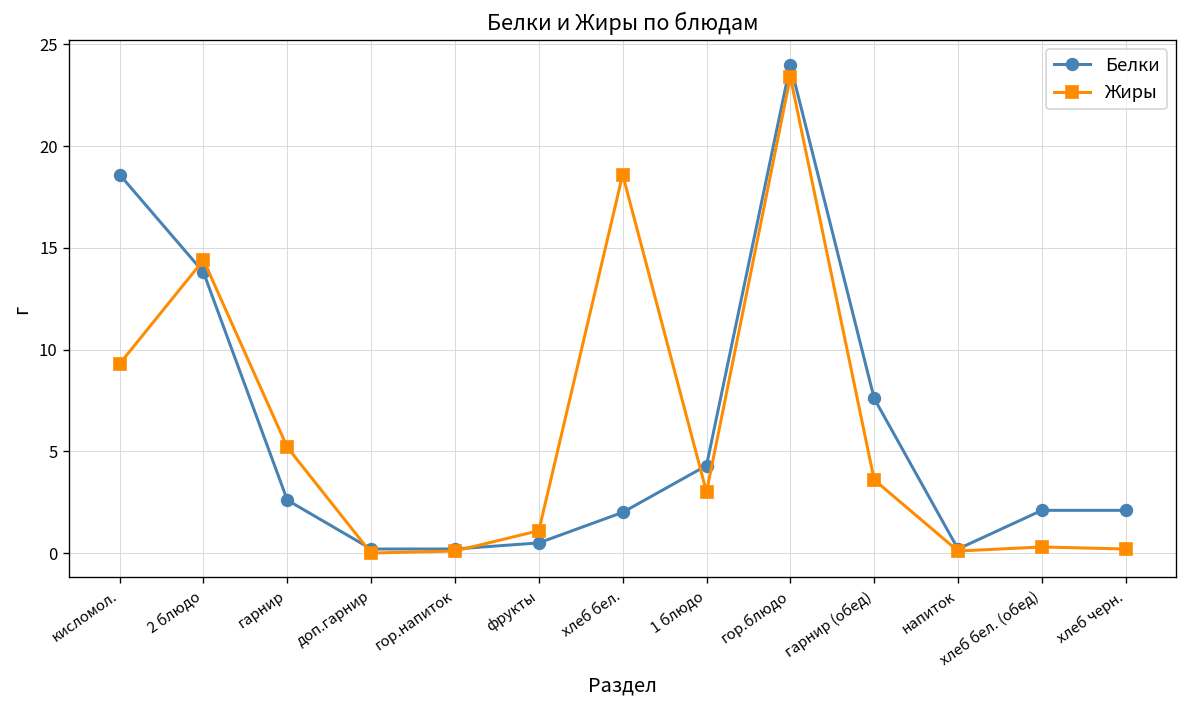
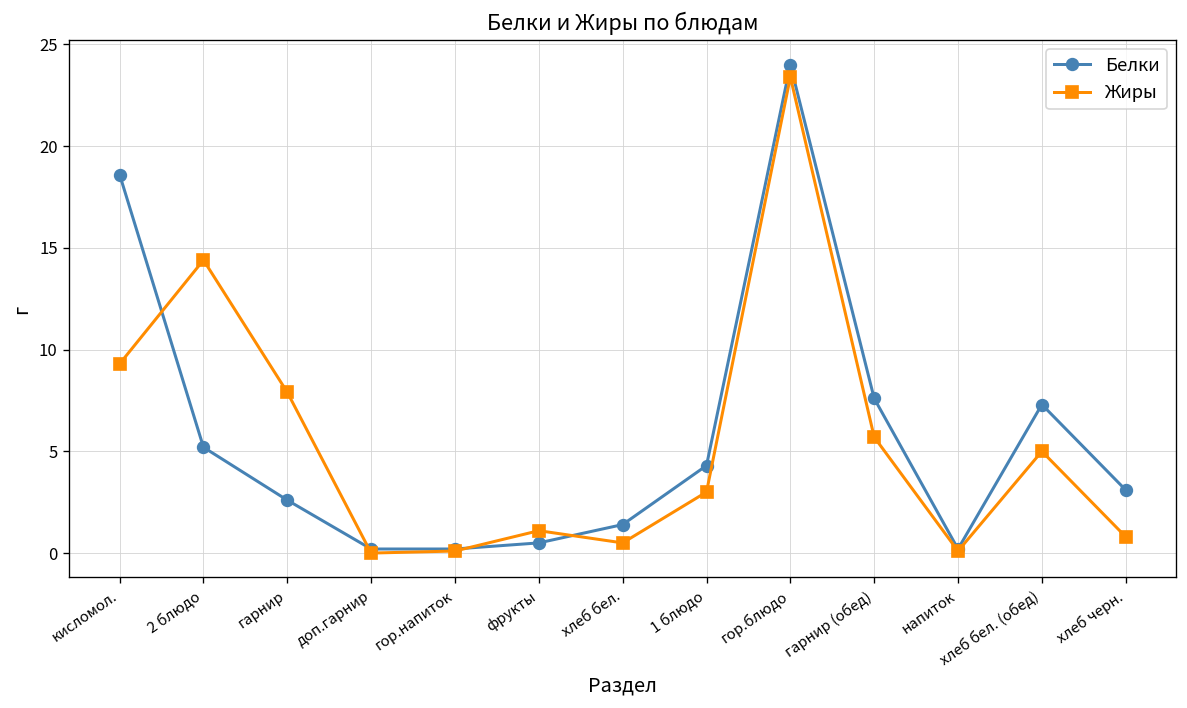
Белки, 2 блюдо: 13.8 -> 5.2
Жиры, гарнир: 5.2 -> 7.9
Белки, хлеб бел.: 2.0 -> 1.4
Жиры, хлеб бел.: 18.6 -> 0.5
Жиры, гарнир (обед): 3.6 -> 5.7
Белки, хлеб бел. (обед): 2.1 -> 7.3
Жиры, хлеб бел. (обед): 0.3 -> 5.0
Белки, хлеб черн.: 2.1 -> 3.1
Жиры, хлеб черн.: 0.2 -> 0.8
